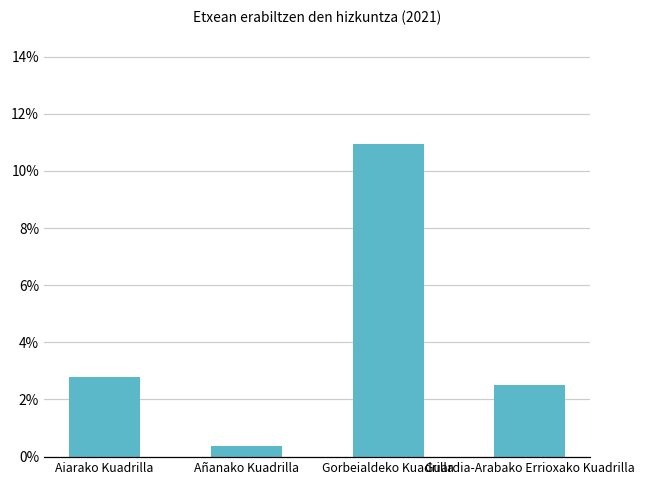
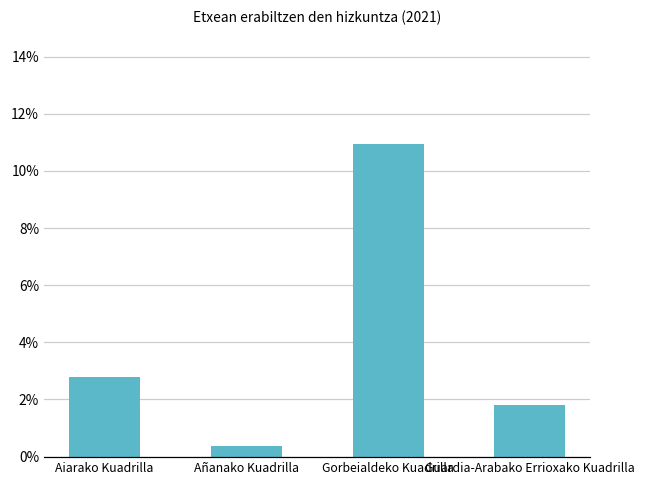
Guardia-Arabako Errioxako Kuadrilla: 2.5% -> 1.8%
